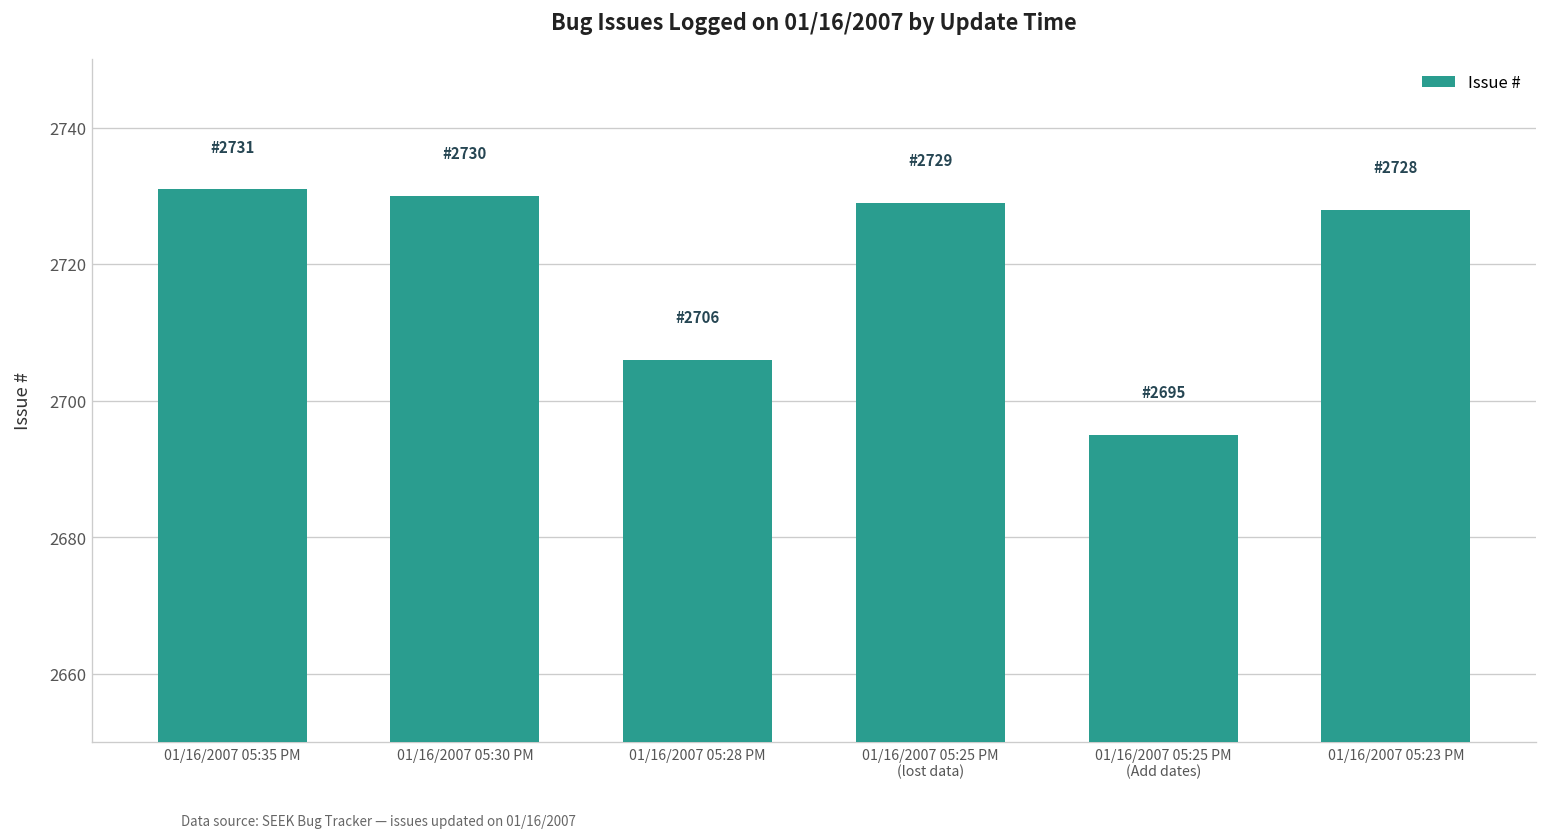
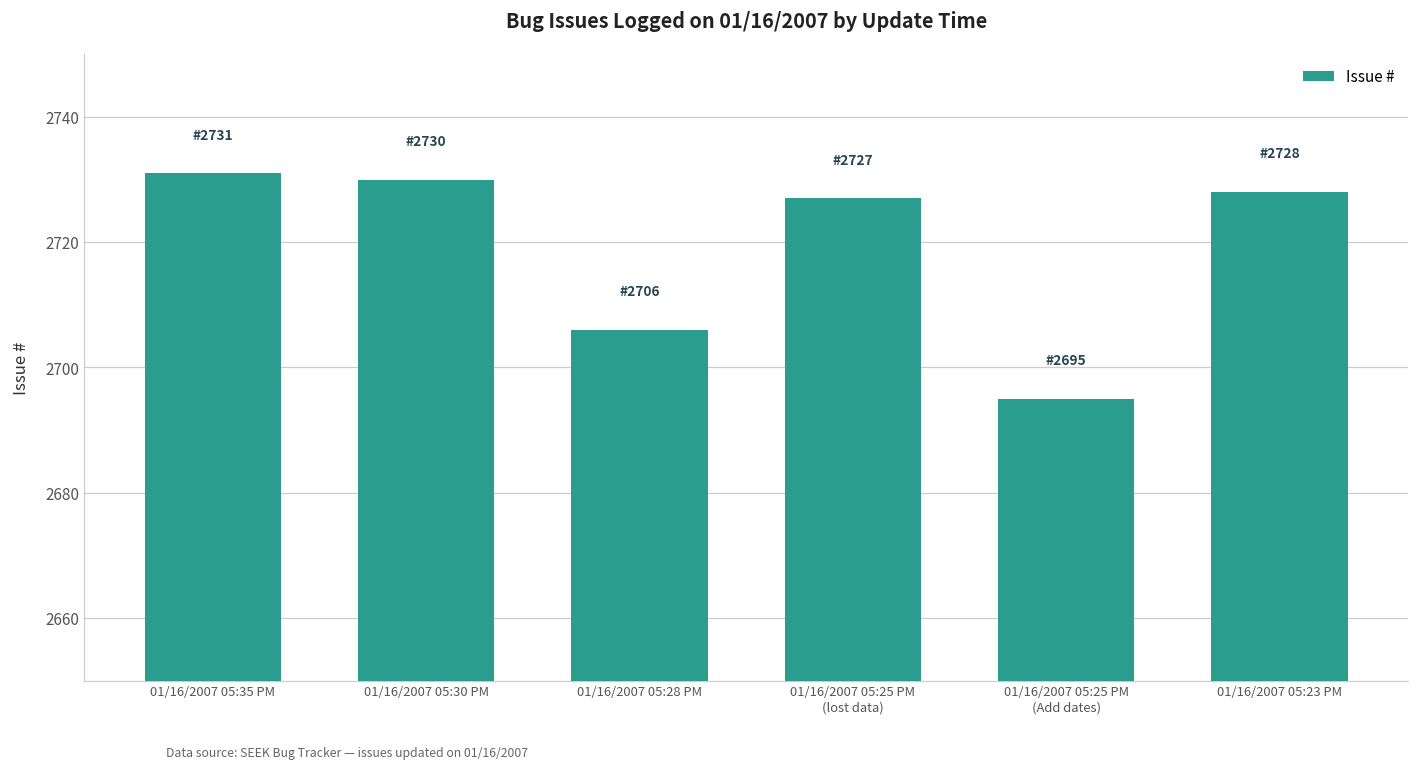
01/16/2007 05:25 PM (lost data): 2729 -> 2727
